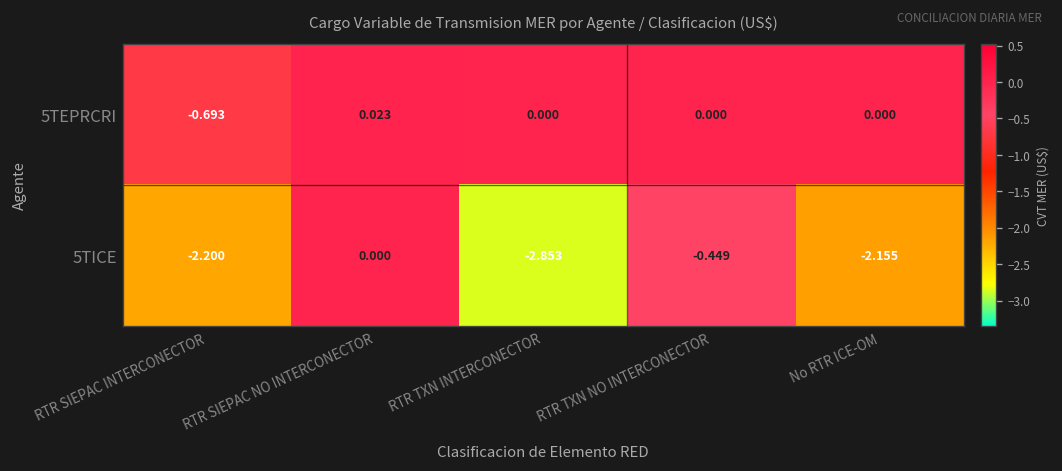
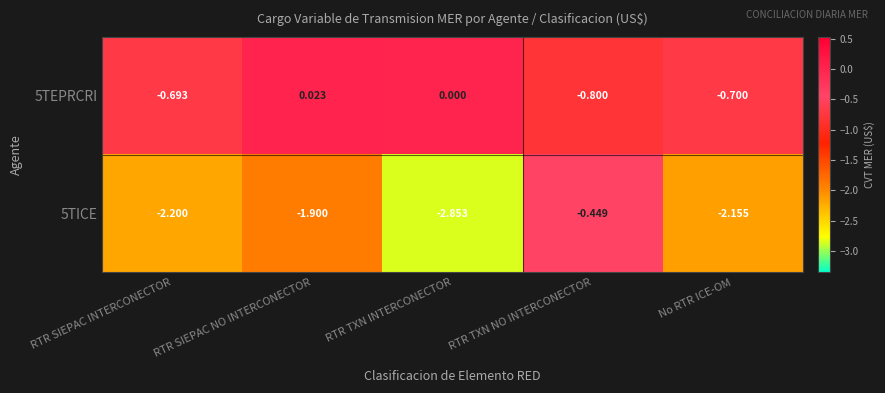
5TEPRCRI, RTR TXN NO INTERCONECTOR: 0.000 -> -0.800
5TEPRCRI, No RTR ICE-OM: 0.000 -> -0.700
5TICE, RTR SIEPAC NO INTERCONECTOR: 0.000 -> -1.900
